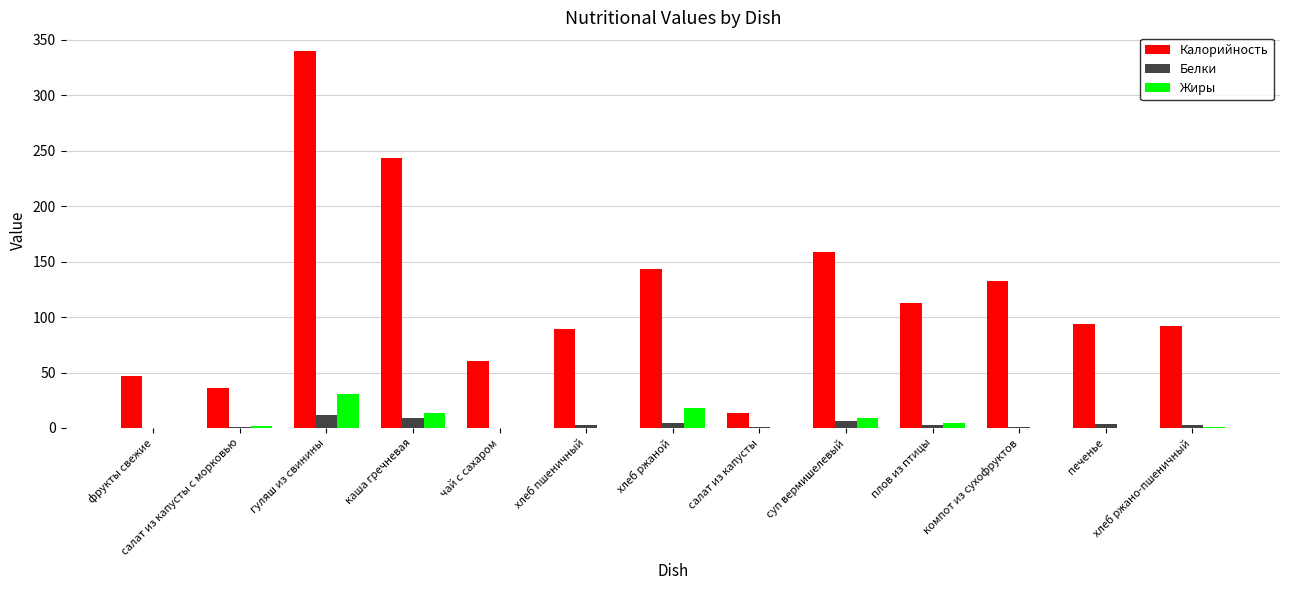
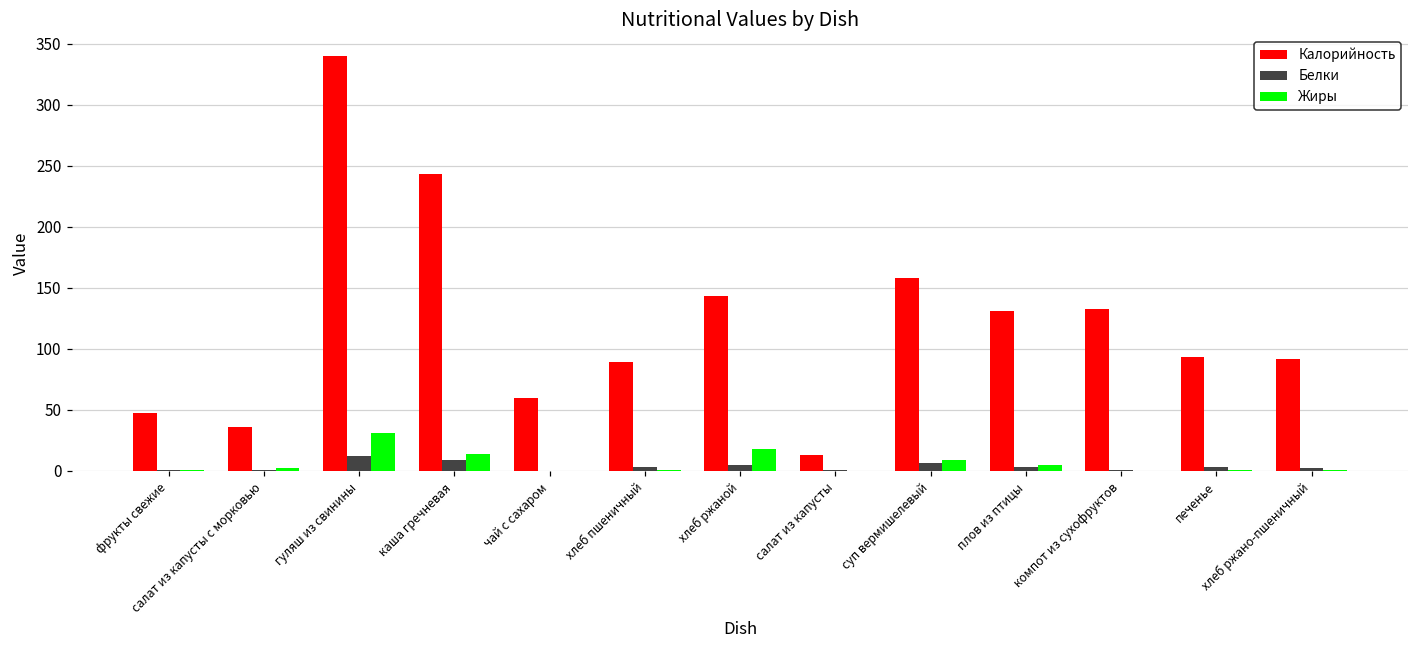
Калорийность, плов из птицы: 113 -> 131
